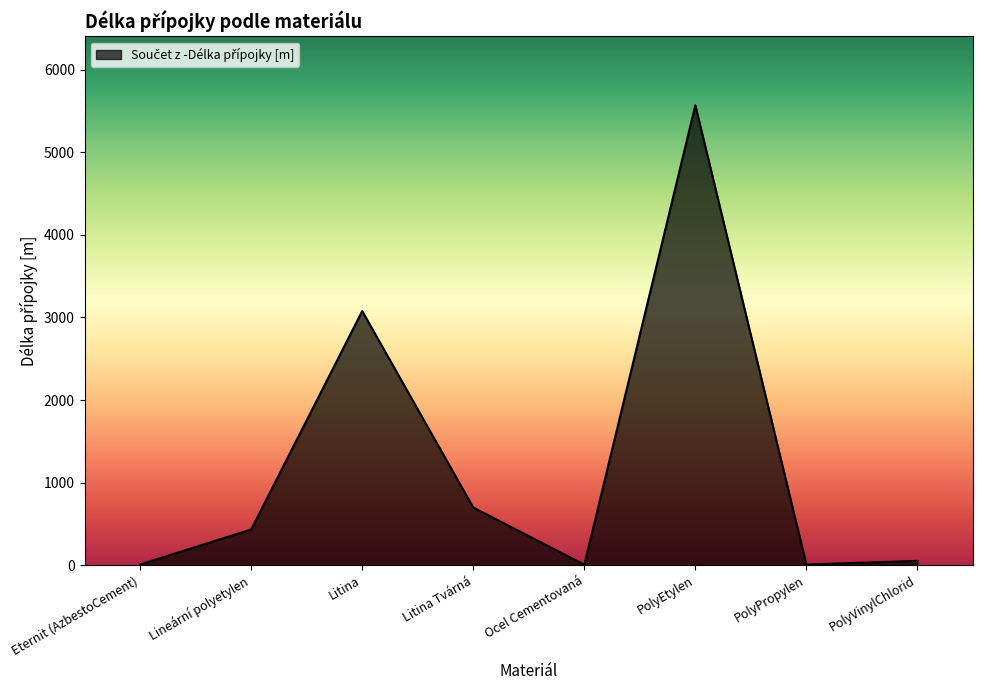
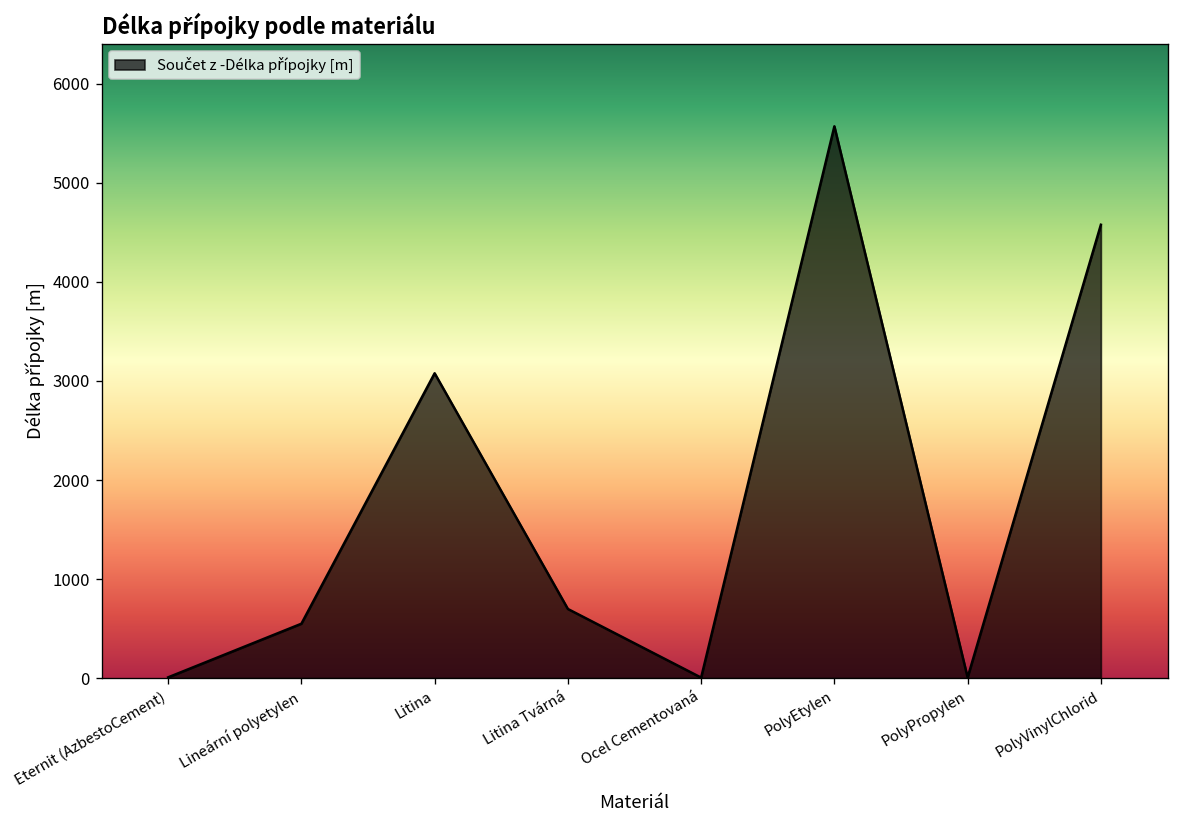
Lineární polyetylen: 400 -> 500
PolyVinylChlorid: 100 -> 4600
